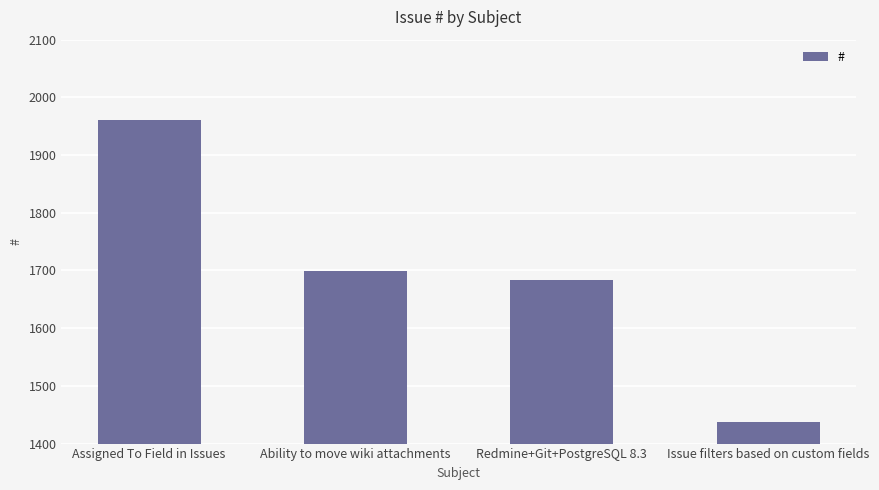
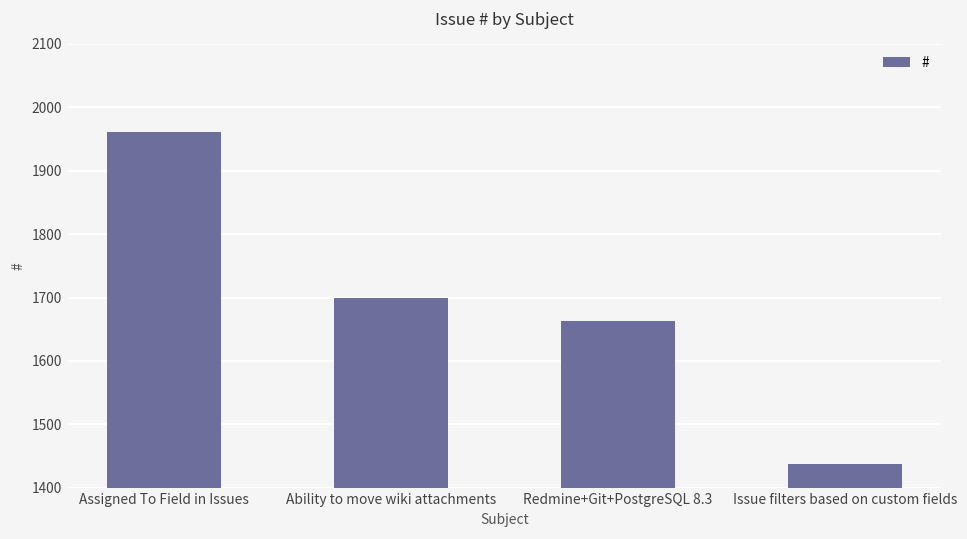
Redmine+Git+PostgreSQL 8.3: 1680 -> 1660
